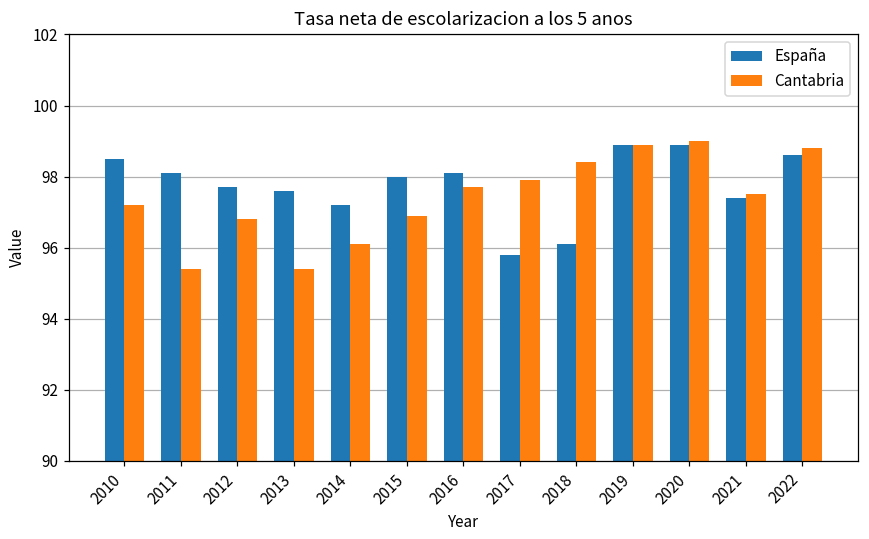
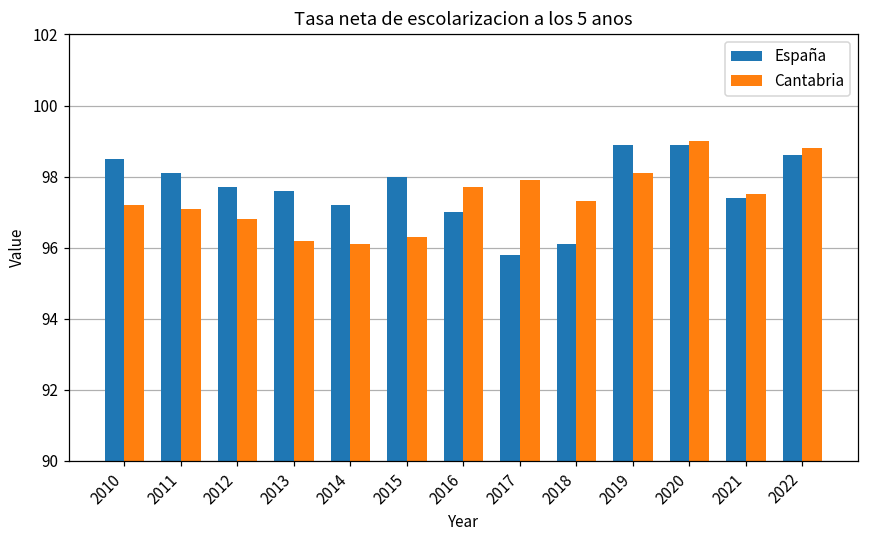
Cantabria, 2011: 95.4 -> 97.1
Cantabria, 2013: 95.4 -> 96.2
Cantabria, 2015: 96.9 -> 96.3
España, 2016: 98.1 -> 97.0
Cantabria, 2018: 98.4 -> 97.3
Cantabria, 2019: 98.9 -> 98.1
